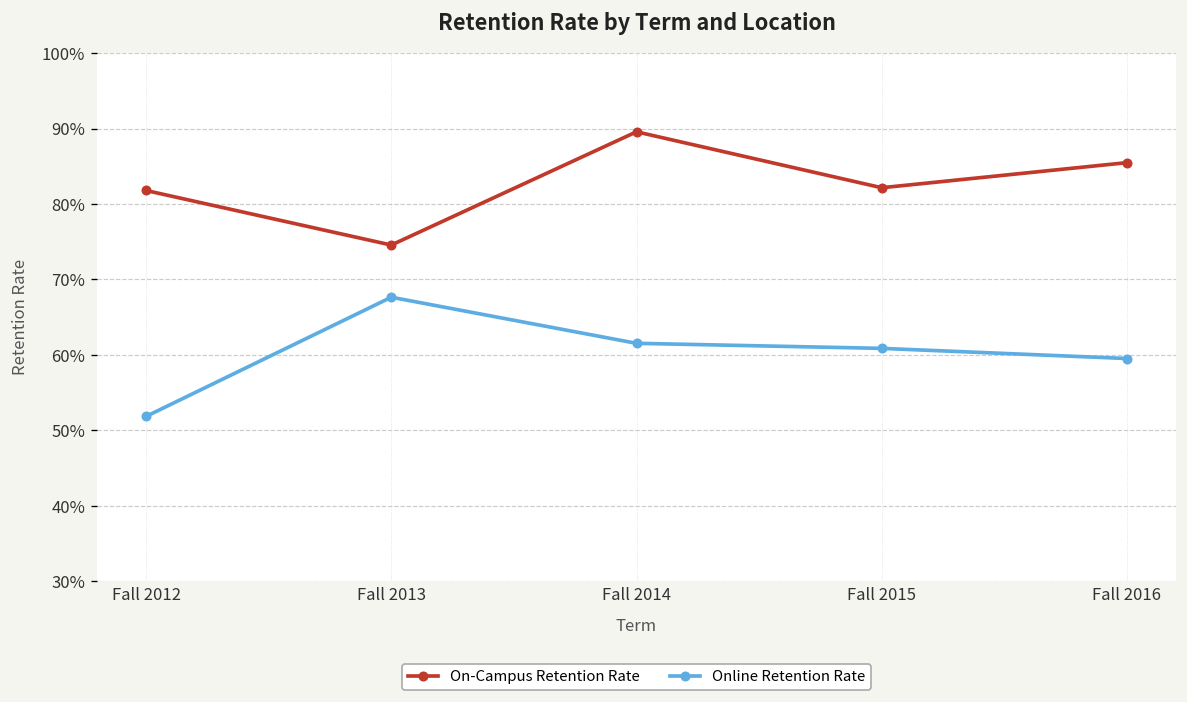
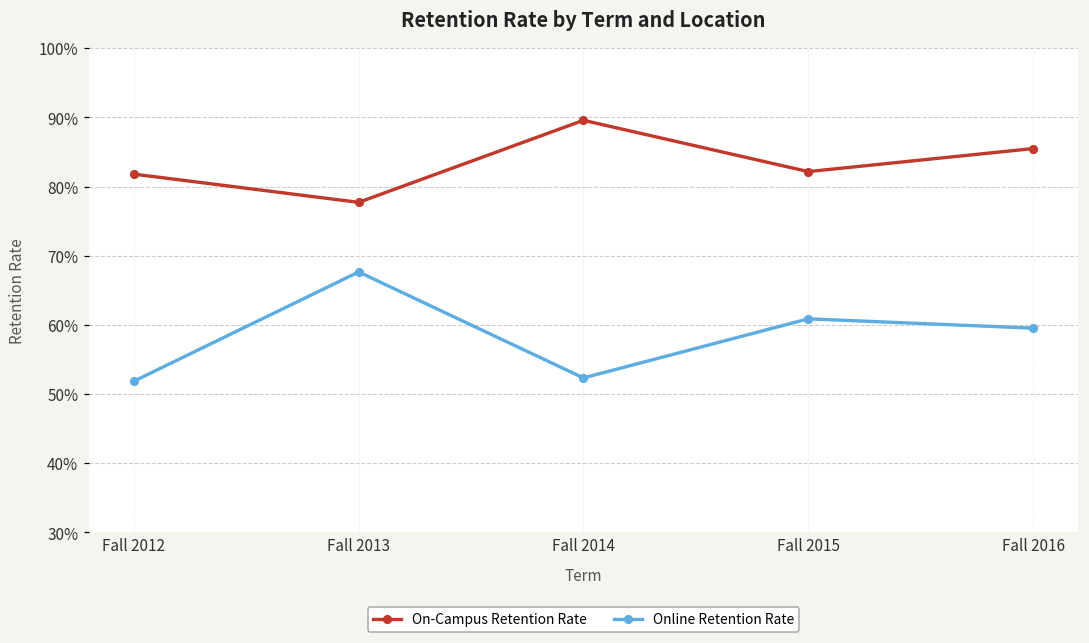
On-Campus Retention Rate, Fall 2013: 75% -> 78%
Online Retention Rate, Fall 2014: 62% -> 52%
